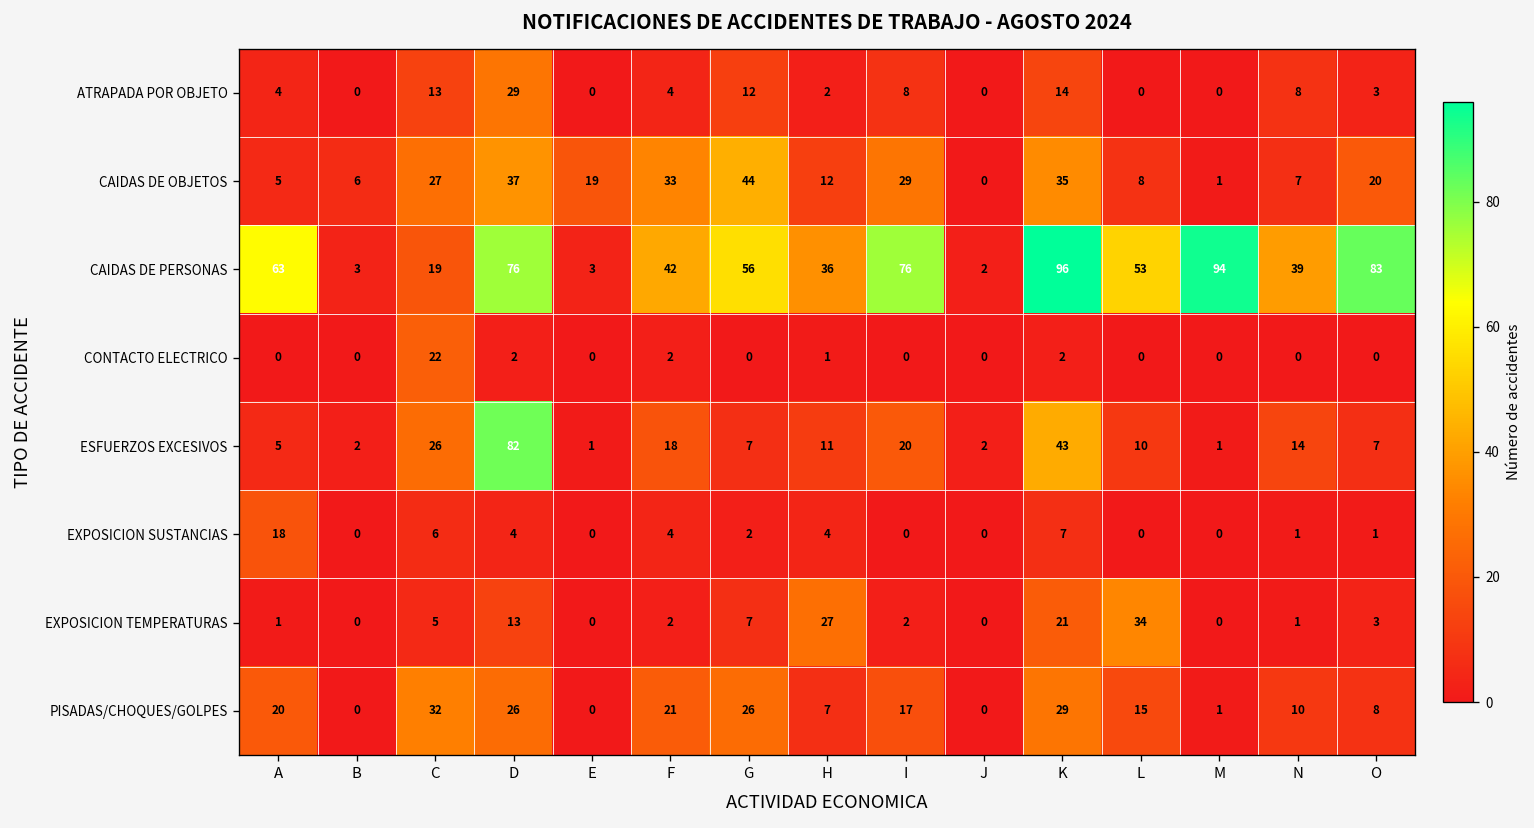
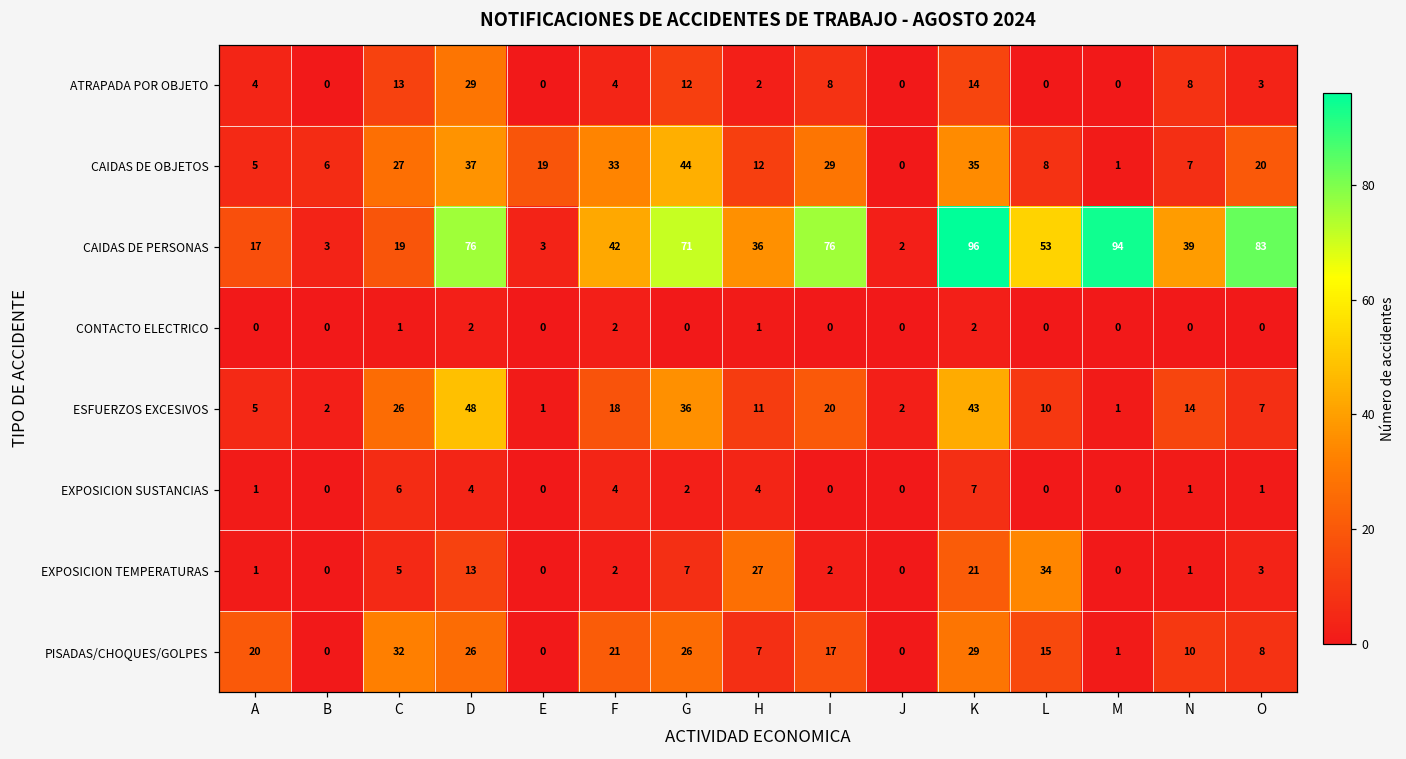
CAIDAS DE PERSONAS, A: 63 -> 17
CAIDAS DE PERSONAS, G: 56 -> 71
CONTACTO ELECTRICO, C: 22 -> 1
ESFUERZOS EXCESIVOS, D: 82 -> 48
ESFUERZOS EXCESIVOS, G: 7 -> 36
EXPOSICION SUSTANCIAS, A: 18 -> 1
